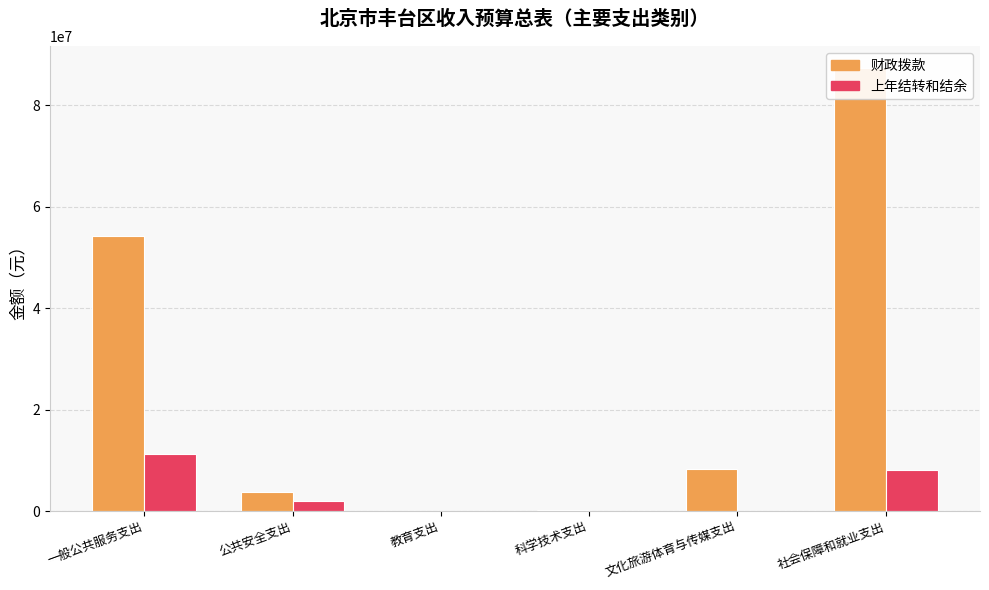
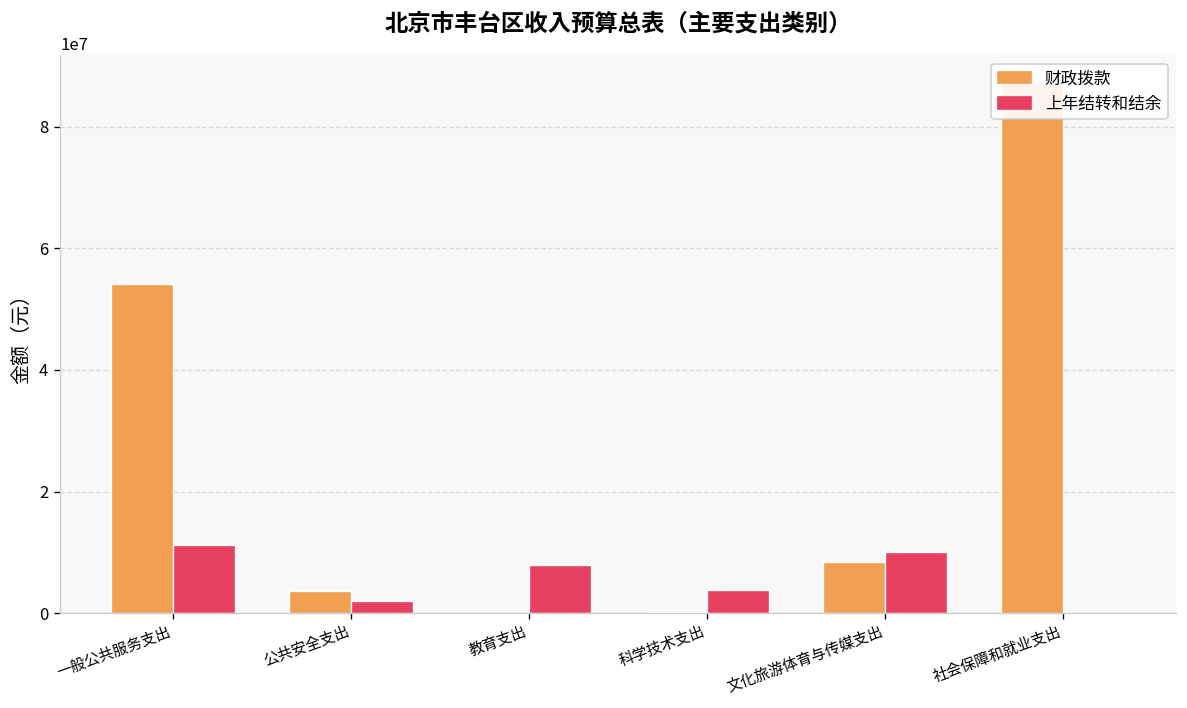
上年结转和结余, 教育支出: 0 -> 8000000
上年结转和结余, 科学技术支出: 0 -> 4000000
上年结转和结余, 文化旅游体育与传媒支出: 0 -> 10000000
上年结转和结余, 社会保障和就业支出: 8000000 -> 0
